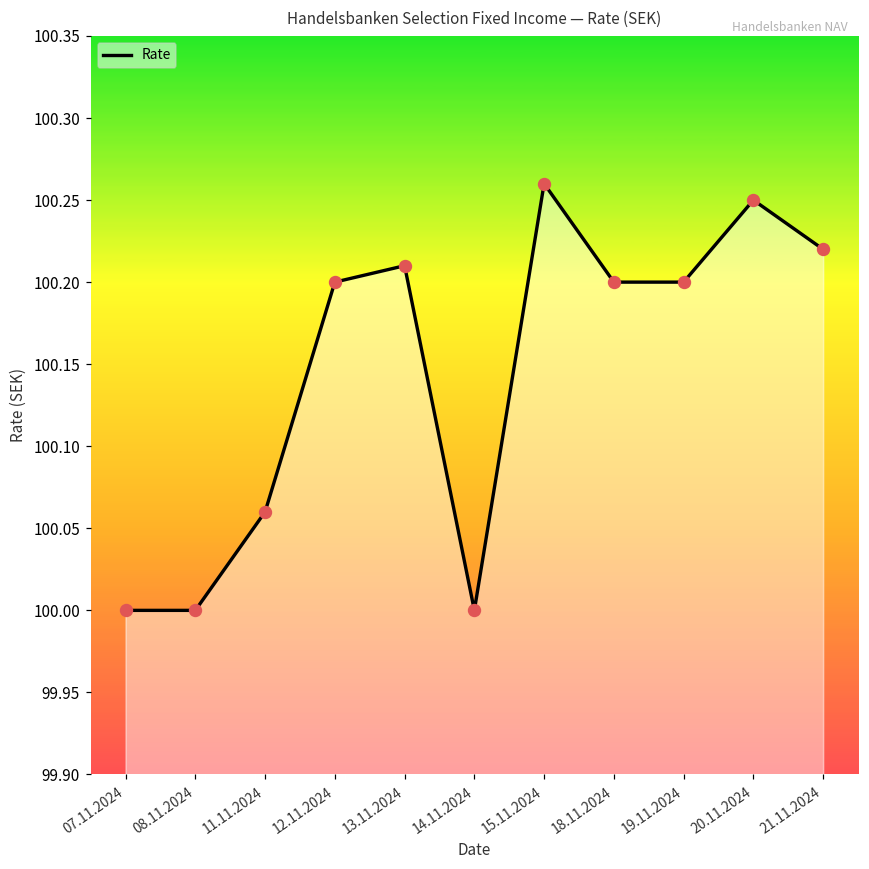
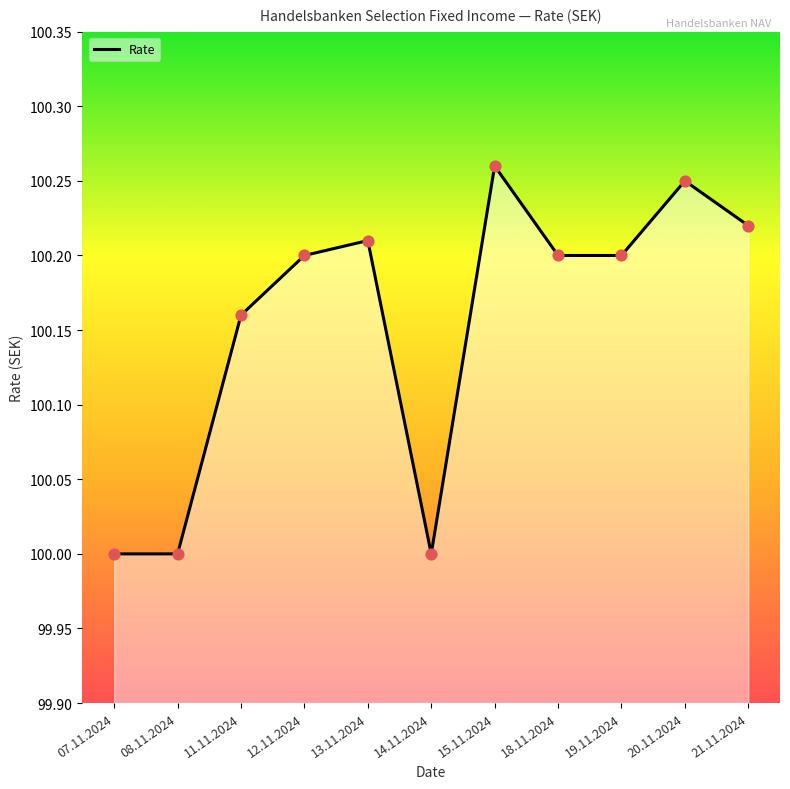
11.11.2024: 100.06 -> 100.16
